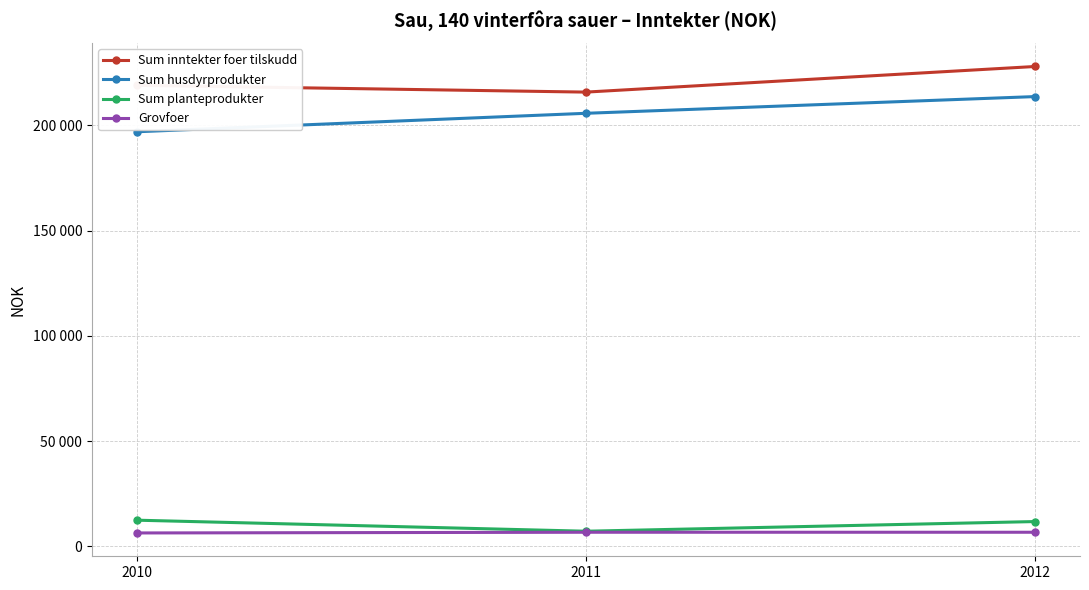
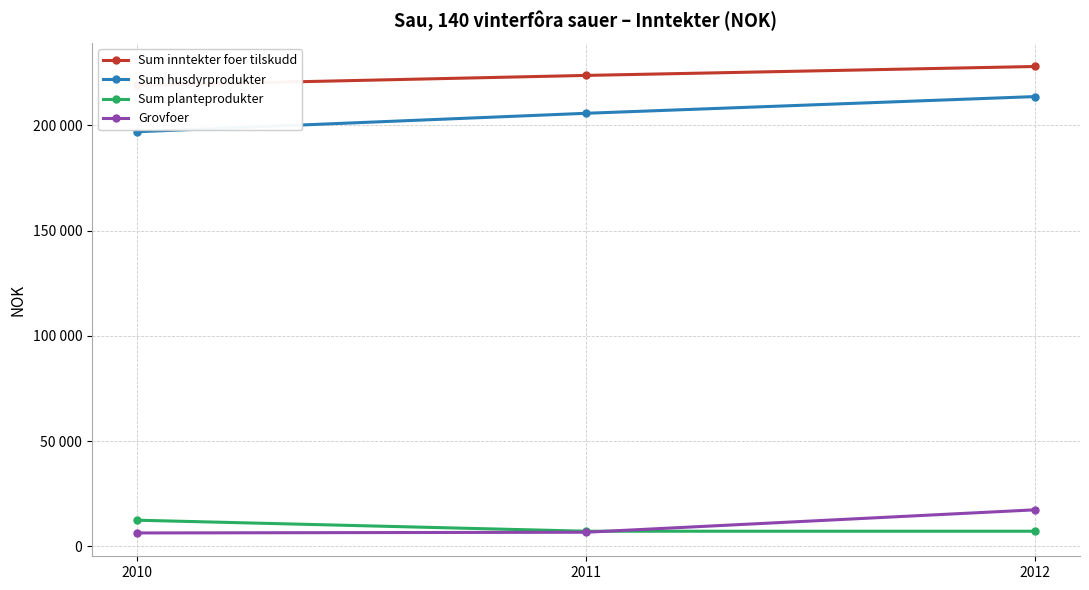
Sum inntekter foer tilskudd, 2011: 216000 -> 224000
Sum planteprodukter, 2012: 12000 -> 7000
Grovfoer, 2012: 7000 -> 17000
